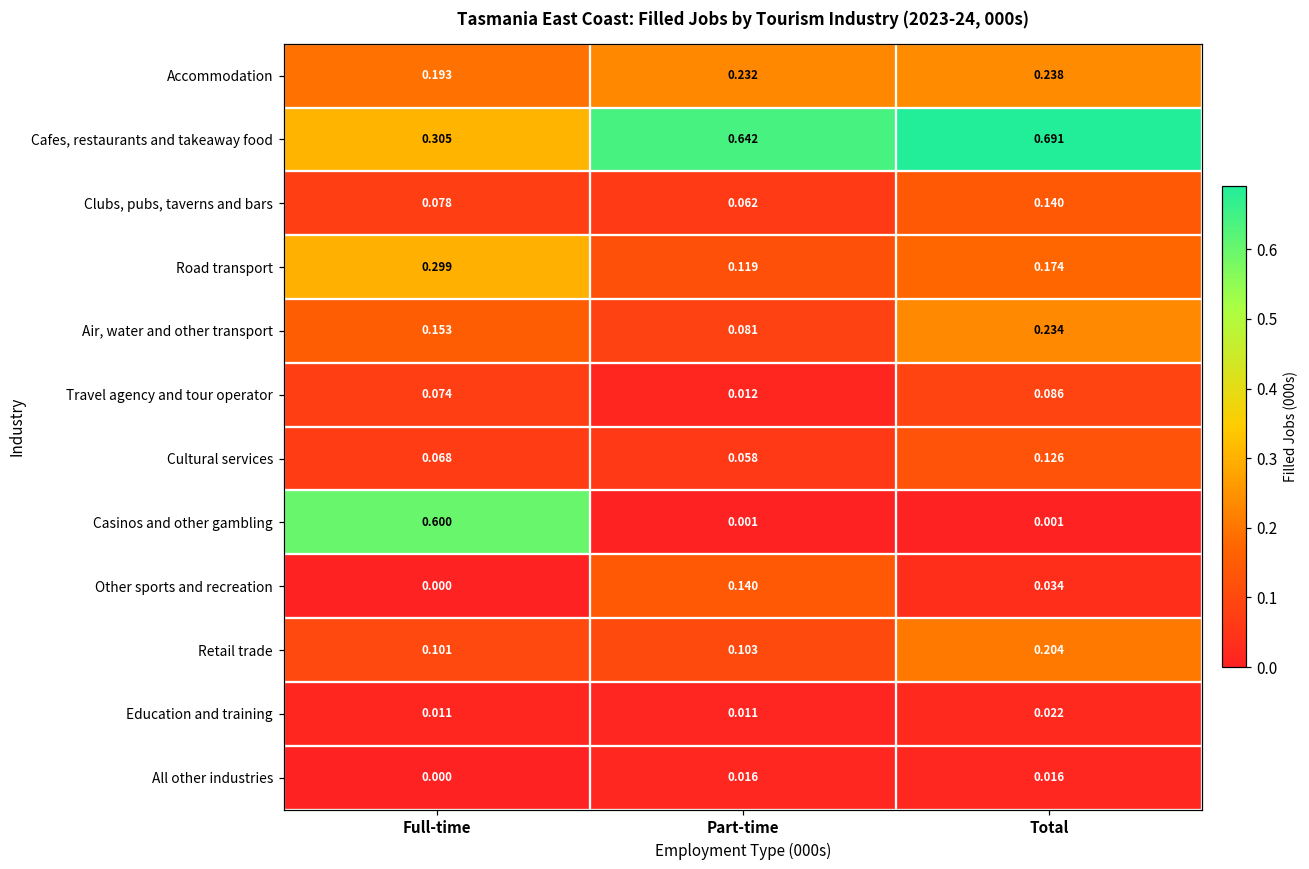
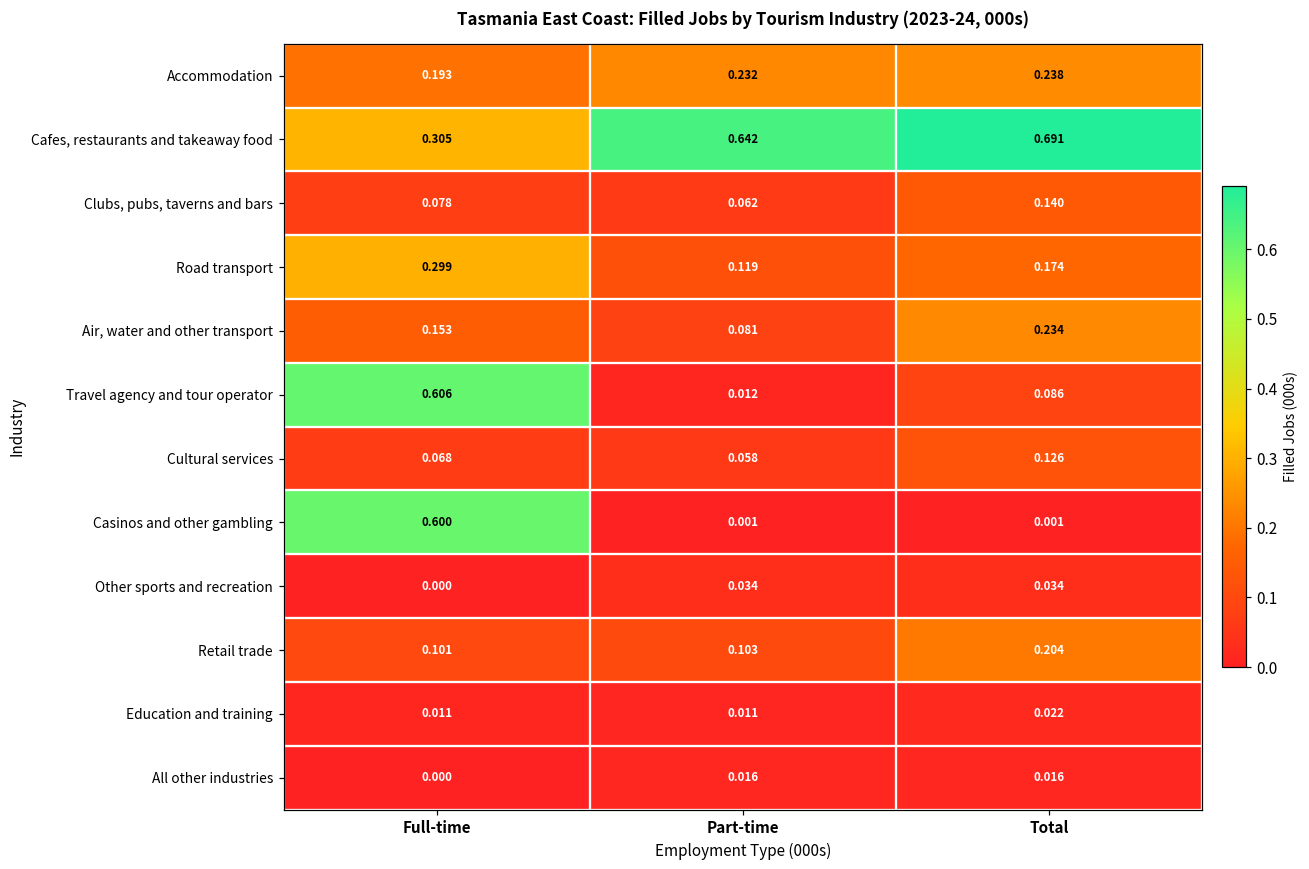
Travel agency and tour operator, Full-time: 0.074 -> 0.606
Other sports and recreation, Part-time: 0.140 -> 0.034
